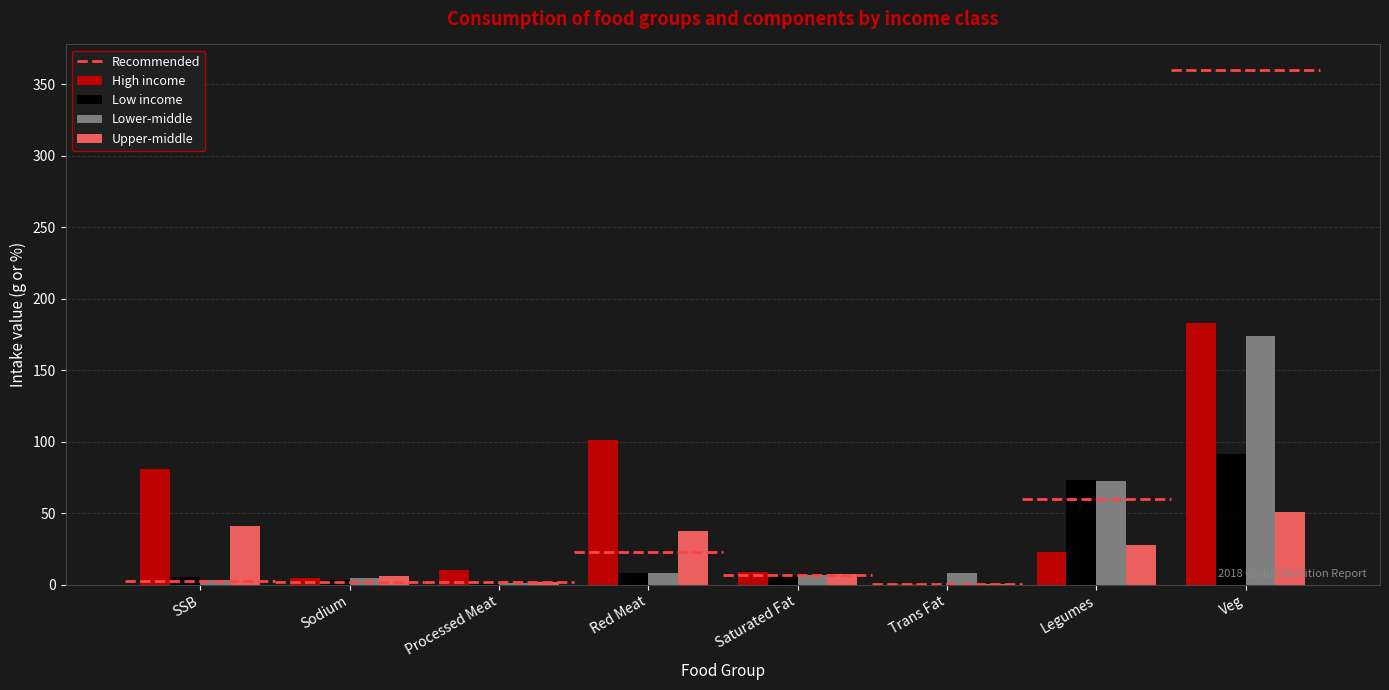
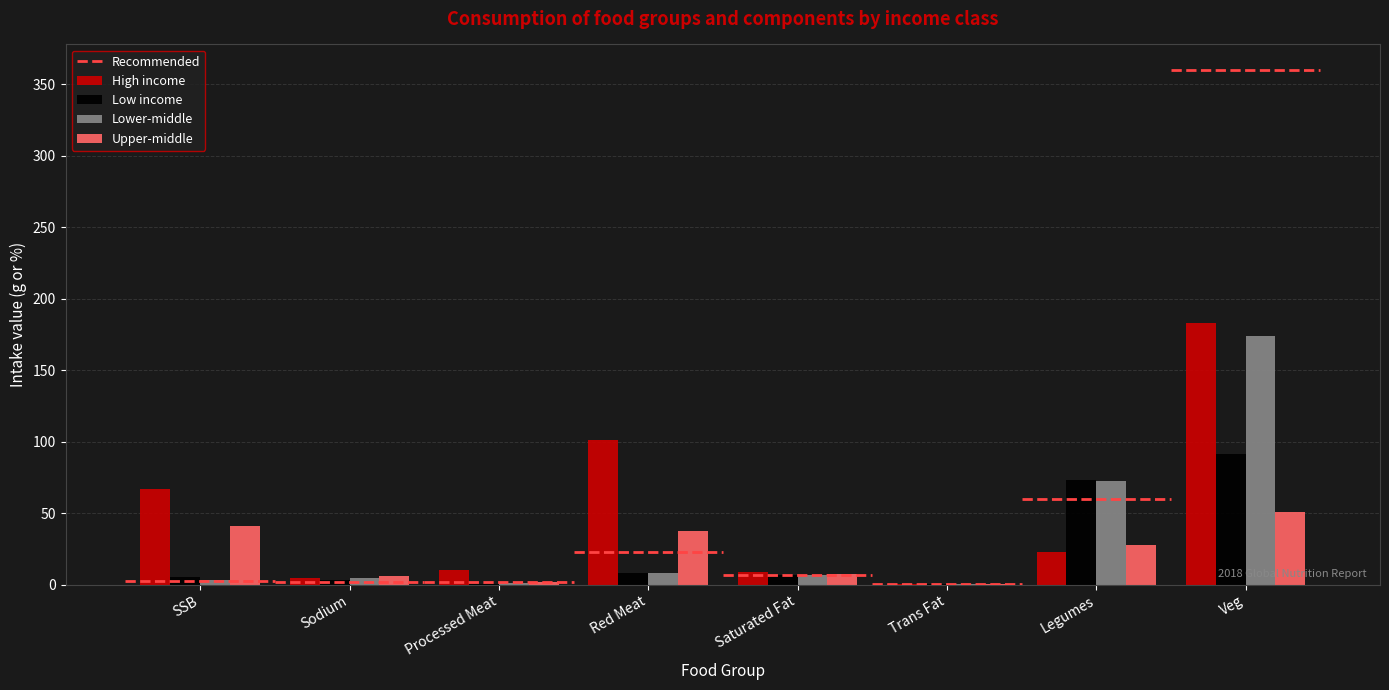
High income, SSB: 81 -> 67
Lower-middle, Trans Fat: 8 -> 1
